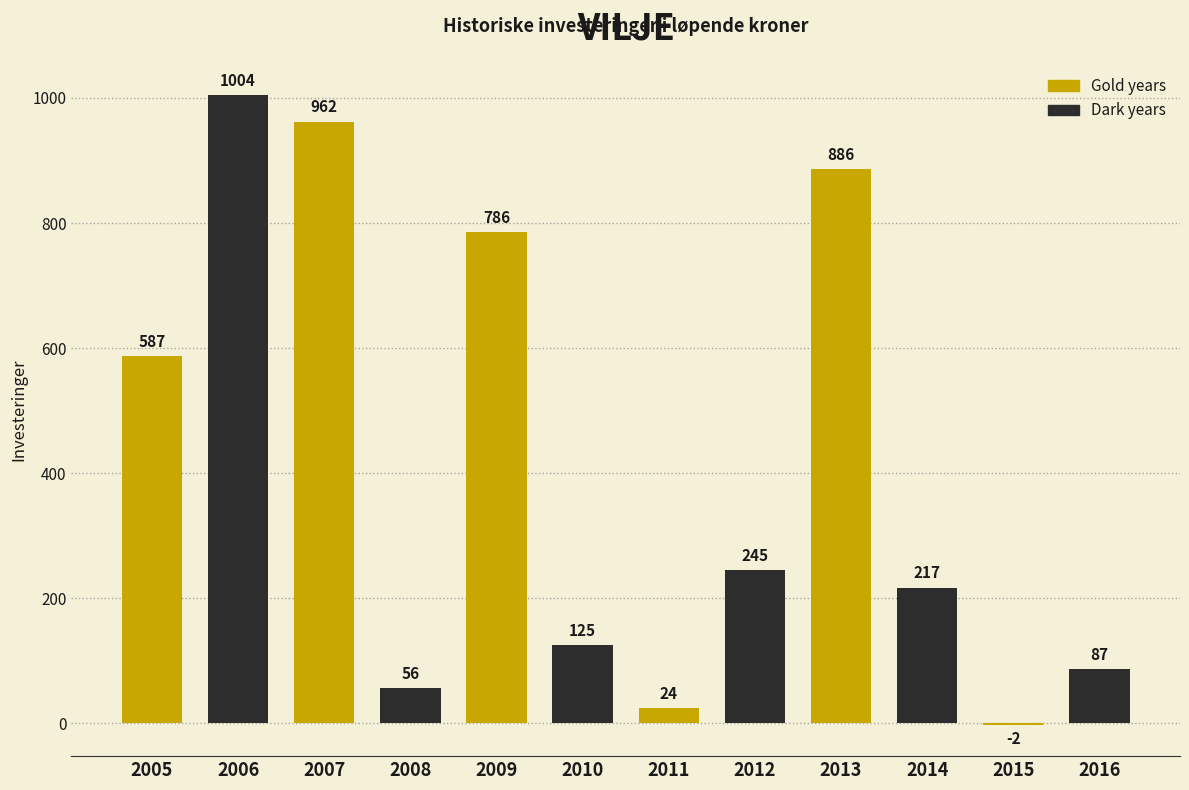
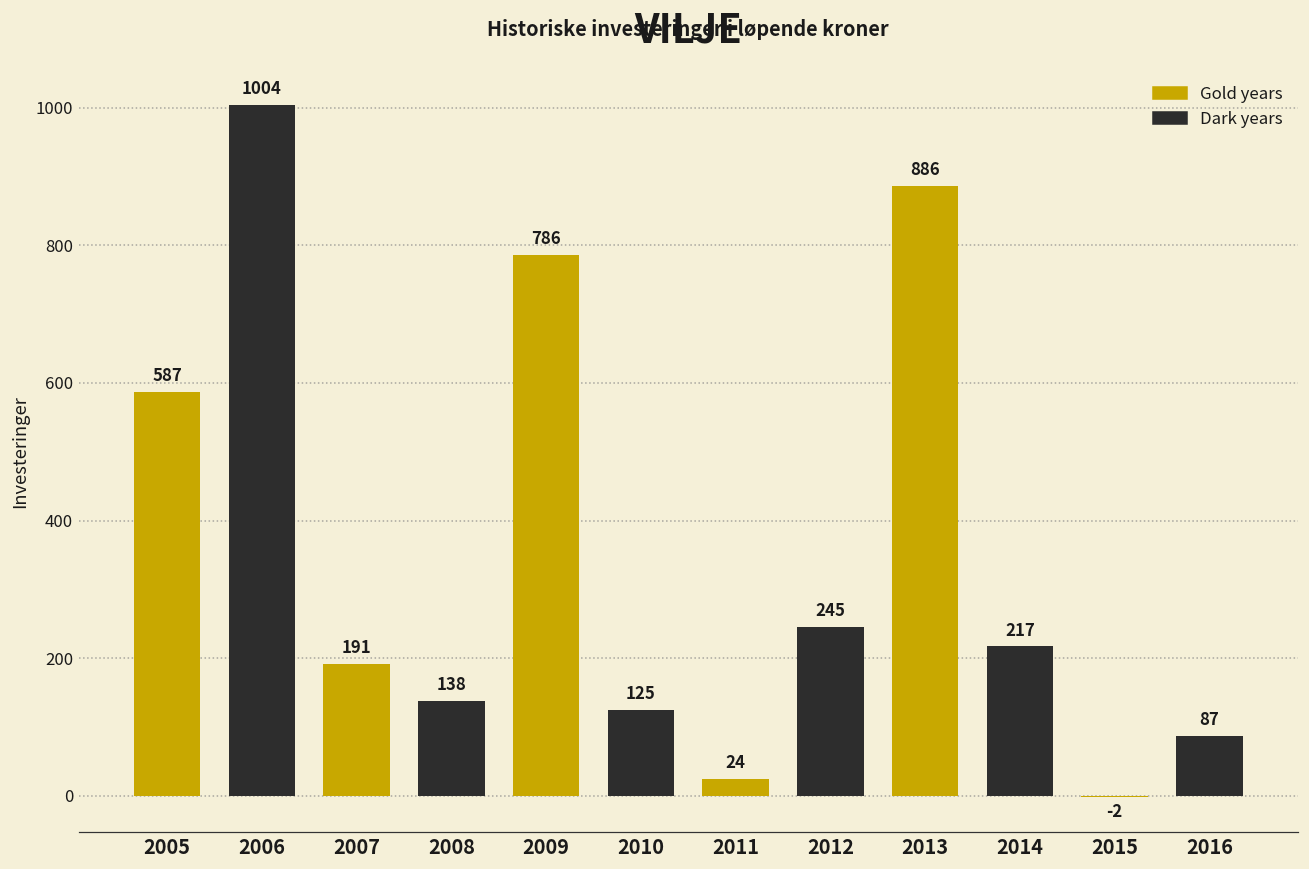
2007: 962 -> 191
2008: 56 -> 138
